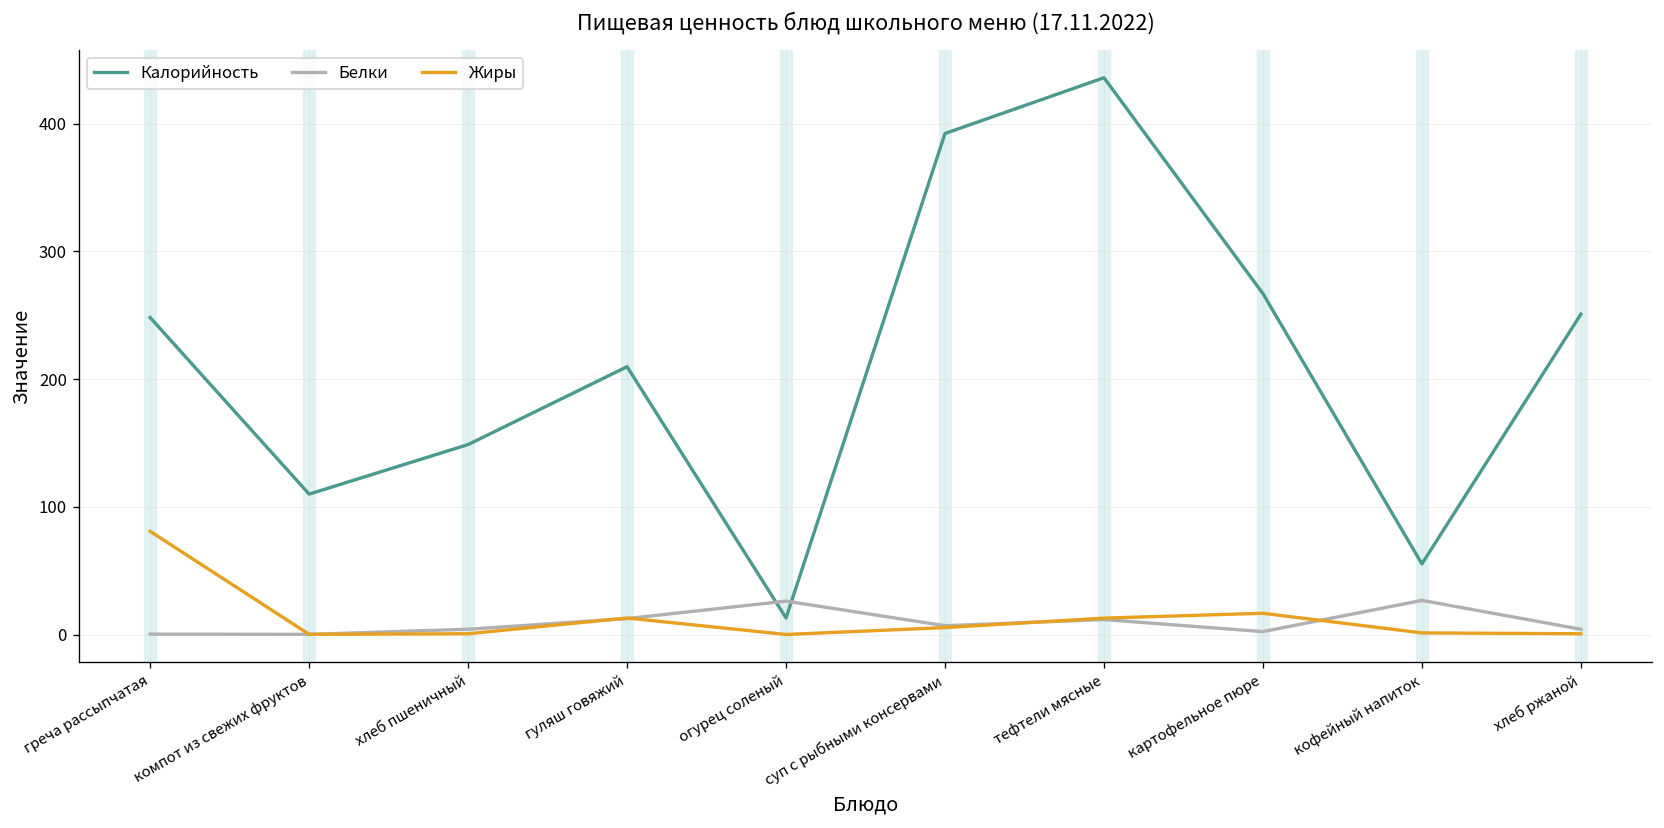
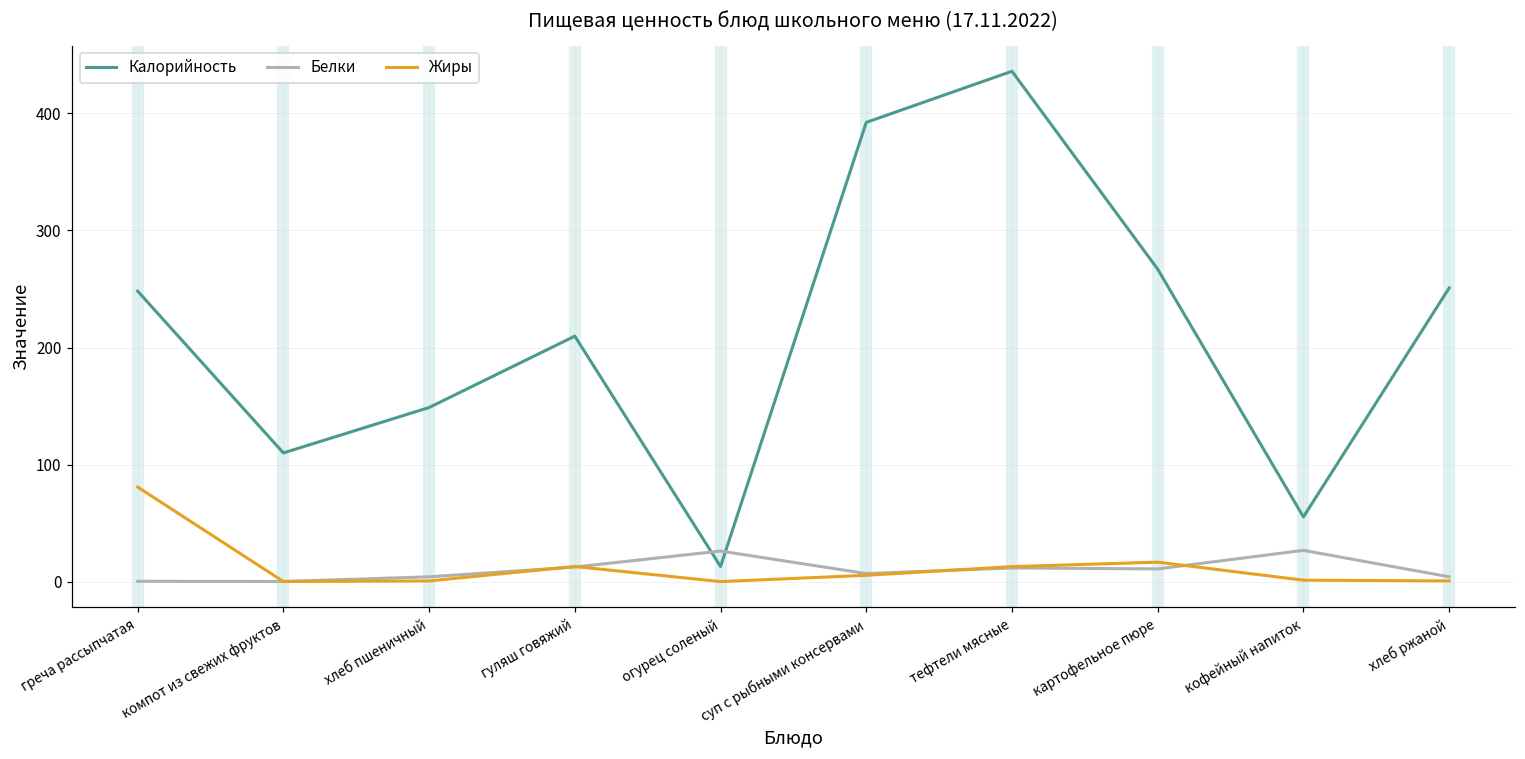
Белки, картофельное пюре: 2 -> 11
